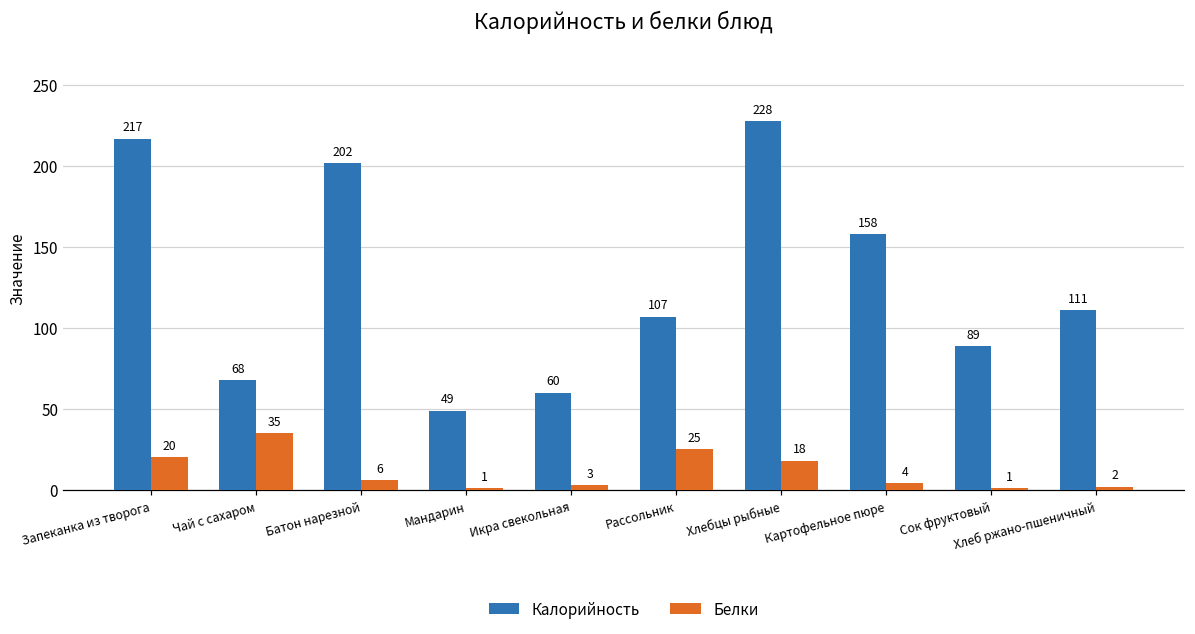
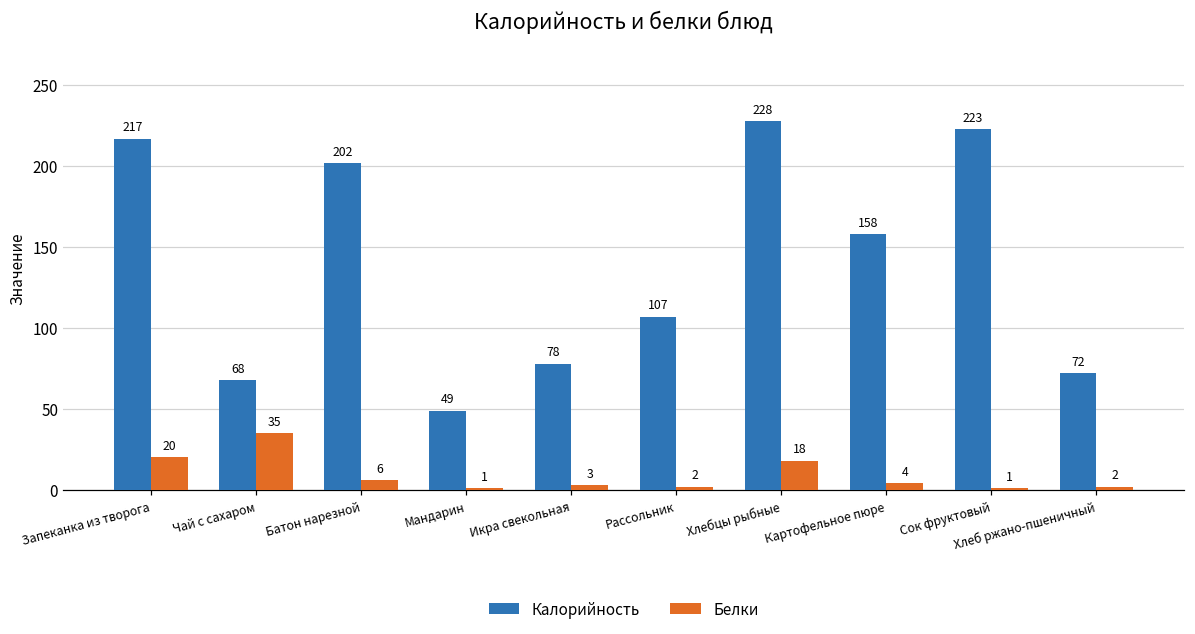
Калорийность, Икра свекольная: 60 -> 78
Белки, Рассольник: 25 -> 2
Калорийность, Сок фруктовый: 89 -> 223
Калорийность, Хлеб ржано-пшеничный: 111 -> 72
